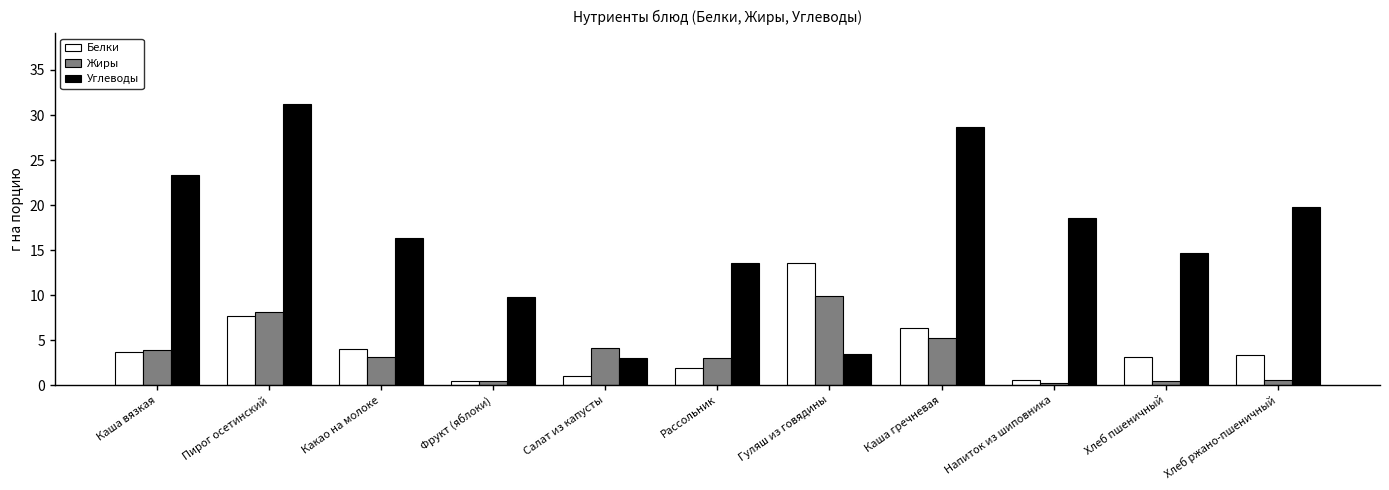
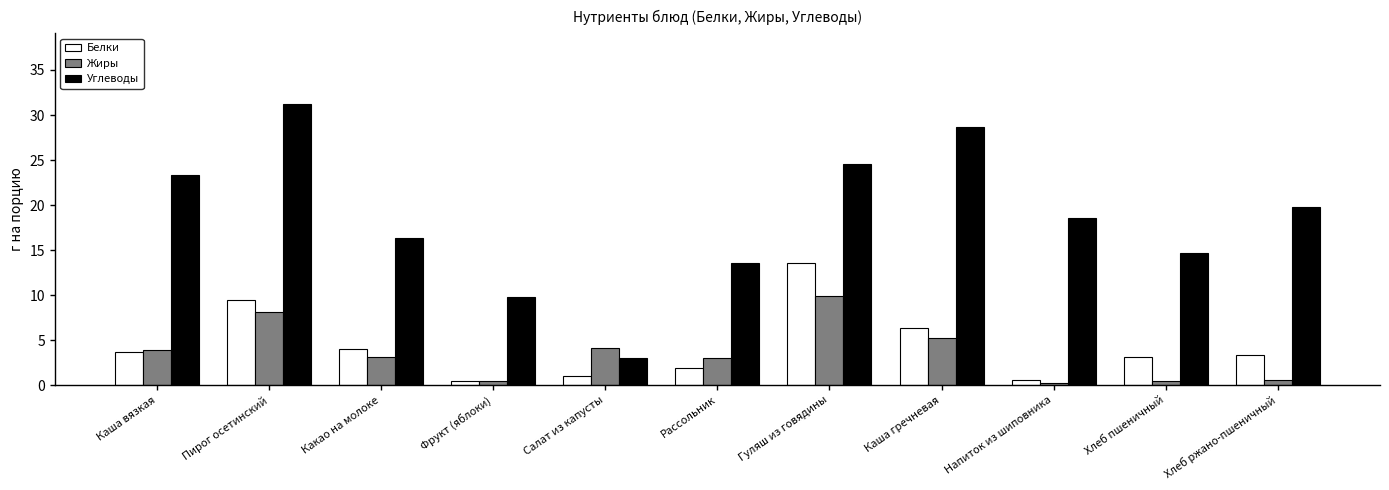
Белки, Пирог осетинский: 8 -> 9
Углеводы, Гуляш из говядины: 3 -> 25
